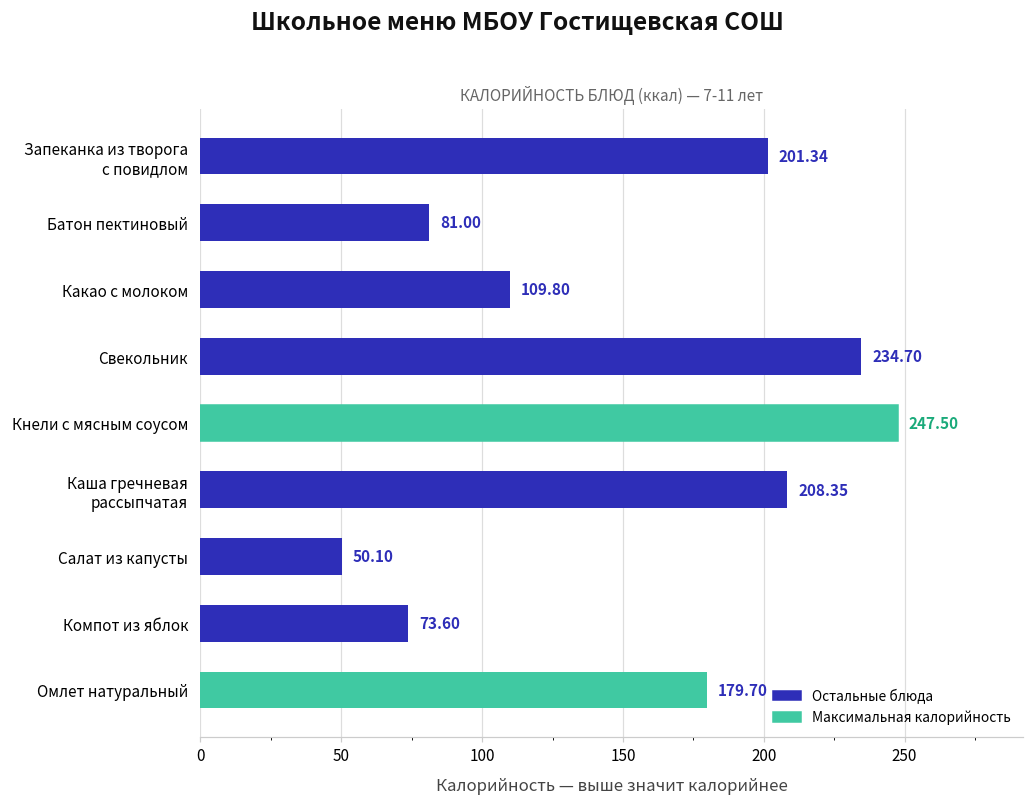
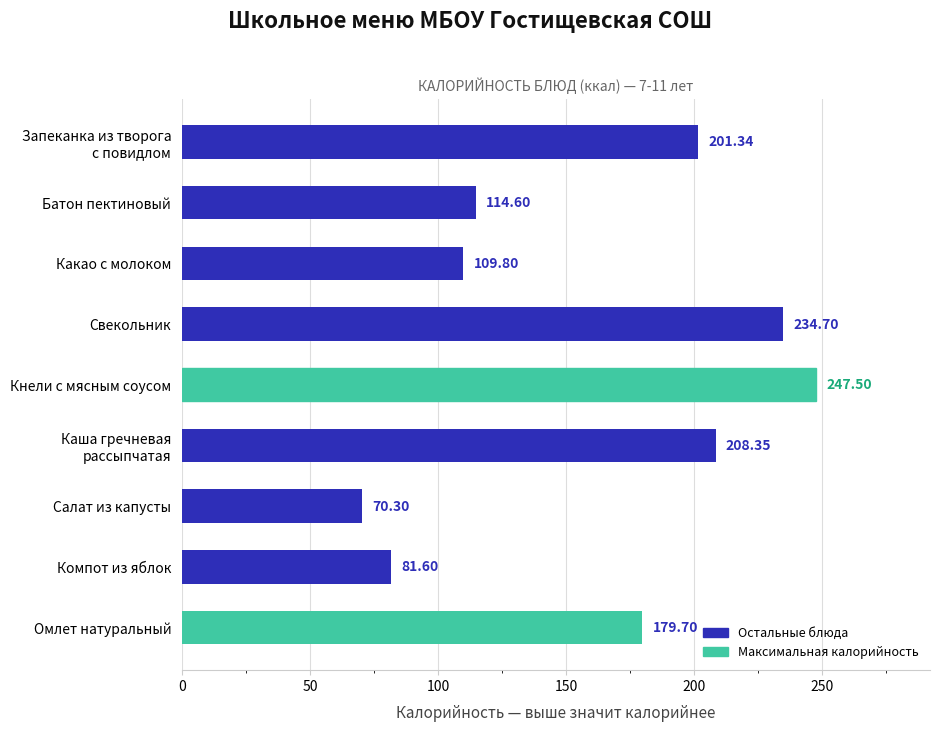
Батон пектиновый: 81.00 -> 114.60
Салат из капусты: 50.10 -> 70.30
Компот из яблок: 73.60 -> 81.60
